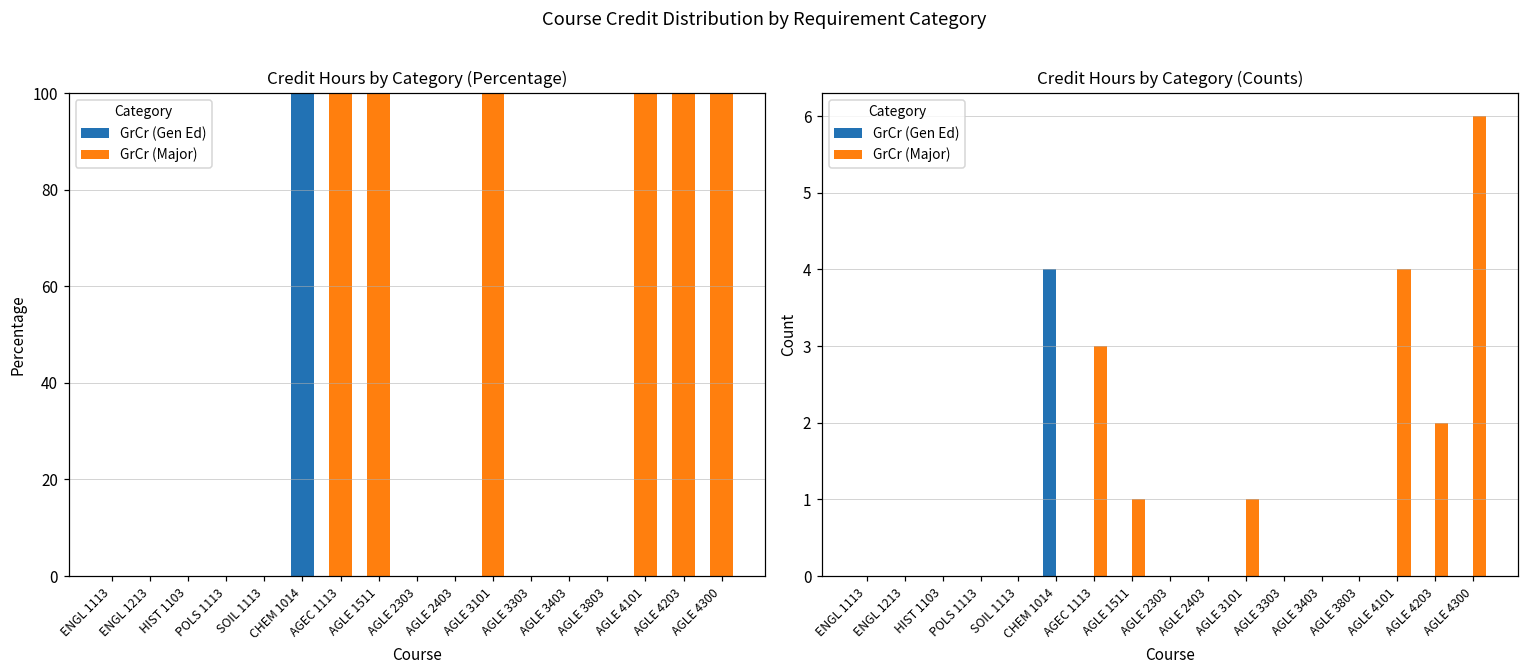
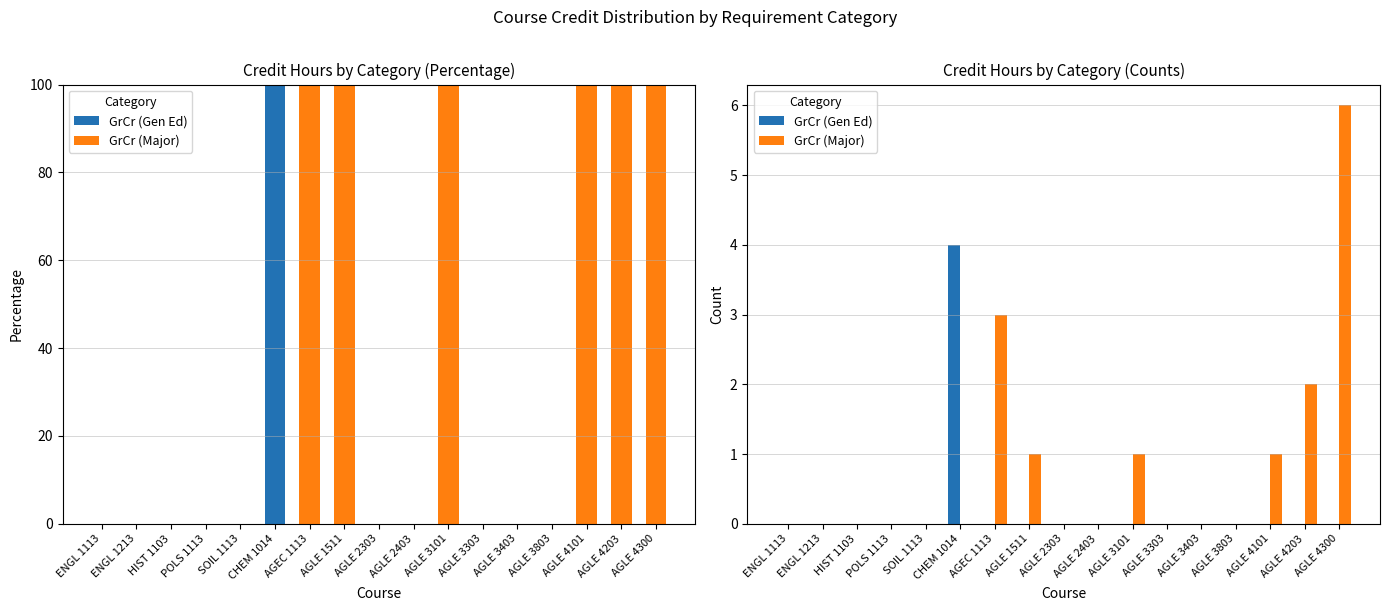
Credit Hours by Category (Counts), GrCr (Major), AGLE 4101: 4 -> 1
